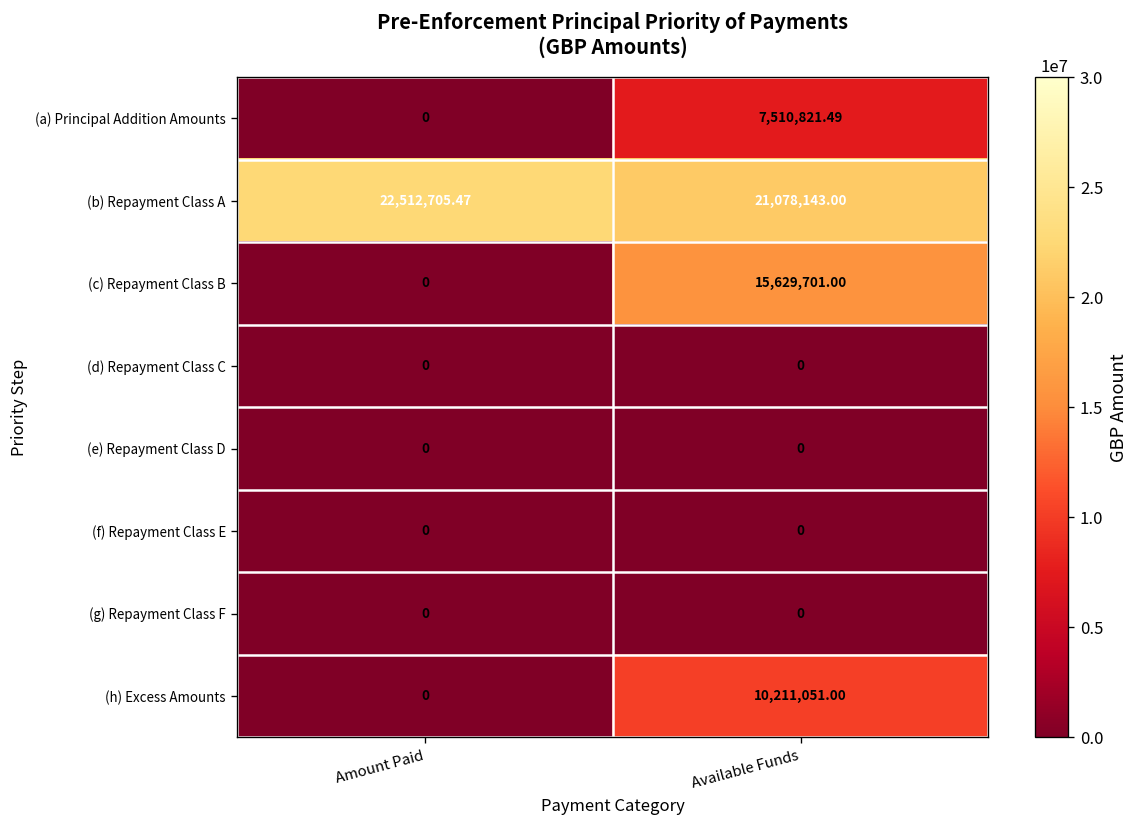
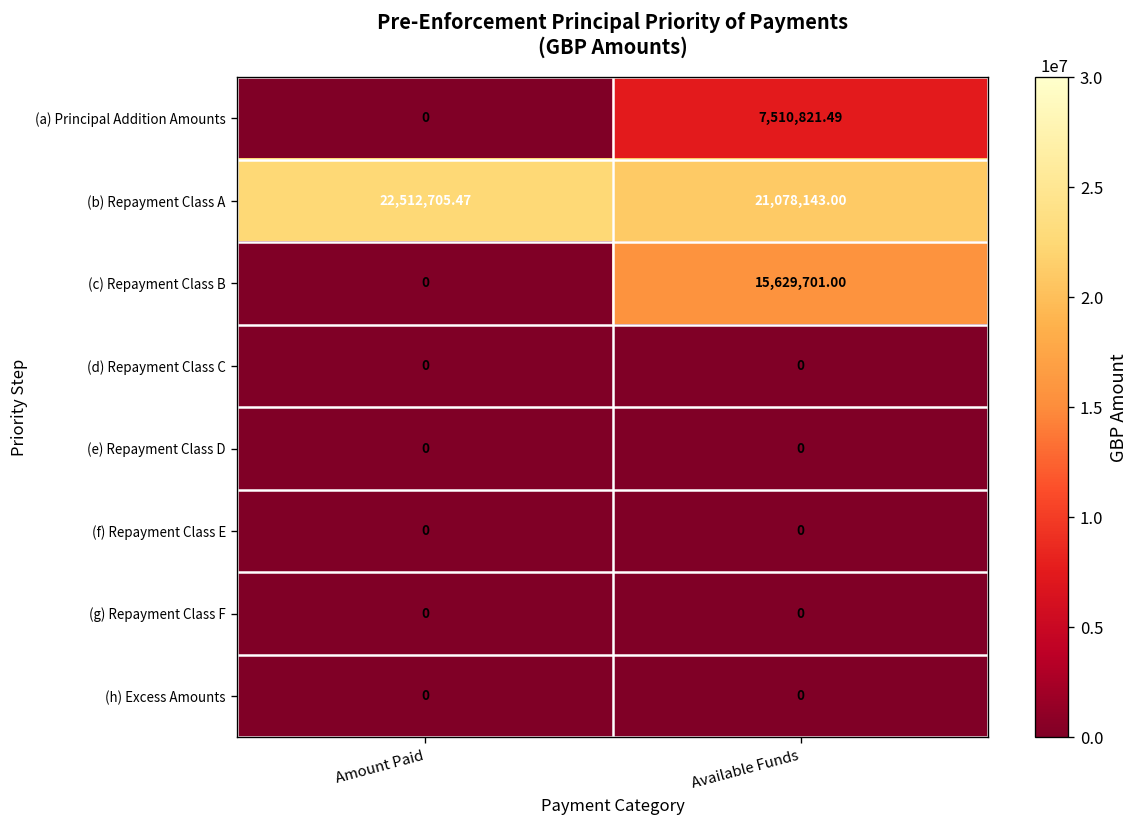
(h) Excess Amounts, Available Funds: 10,211,051.00 -> 0
